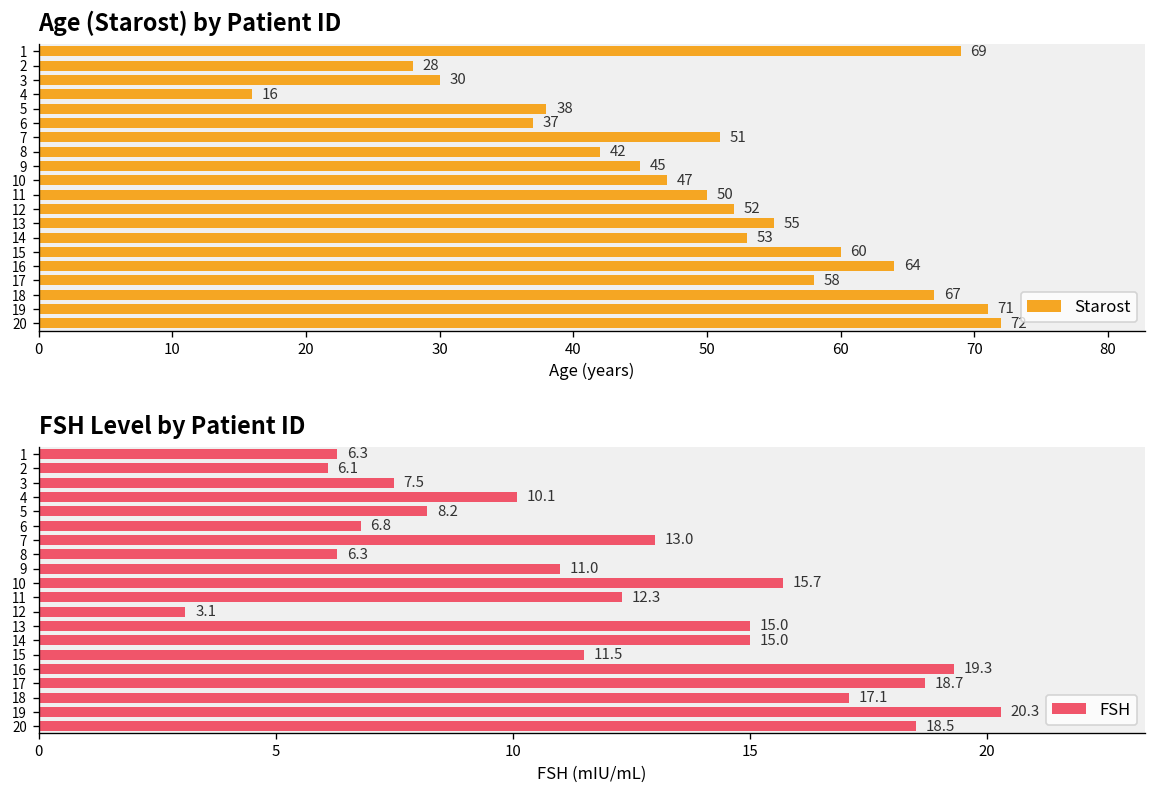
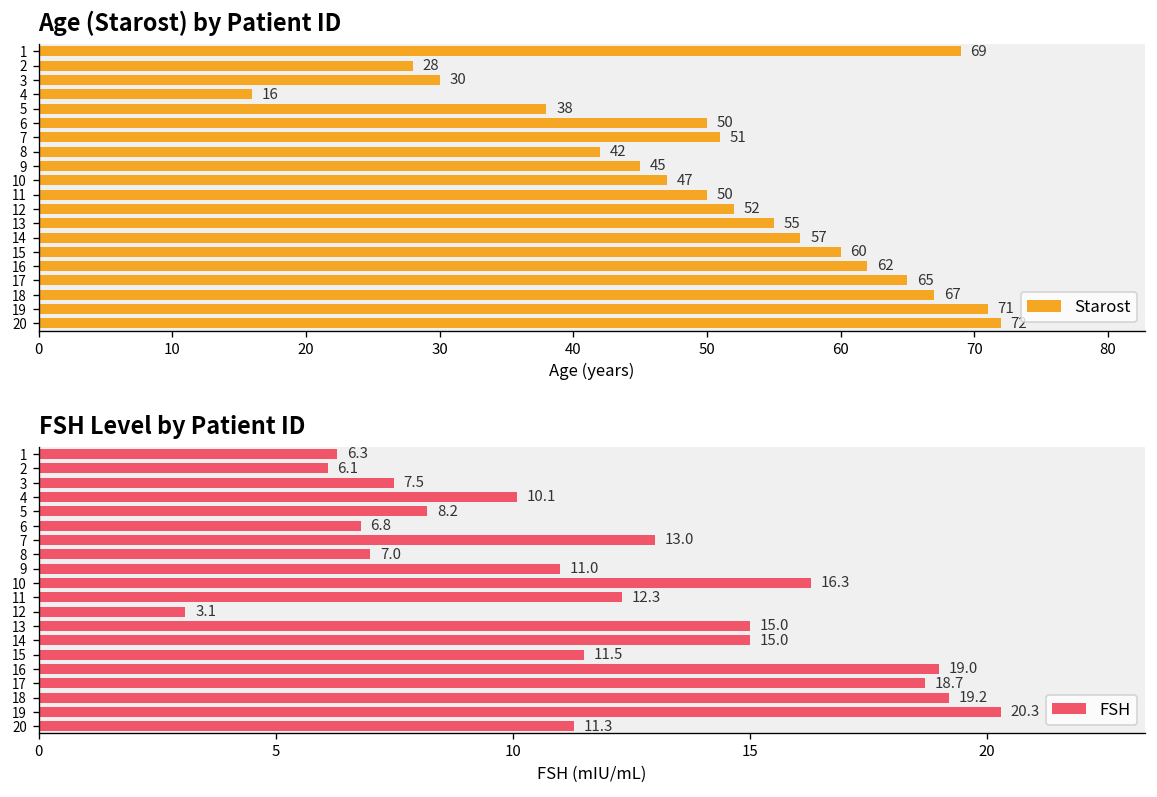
Age (Starost) by Patient ID, 6: 37 -> 50
Age (Starost) by Patient ID, 14: 53 -> 57
Age (Starost) by Patient ID, 16: 64 -> 62
Age (Starost) by Patient ID, 17: 58 -> 65
FSH Level by Patient ID, 8: 6.3 -> 7.0
FSH Level by Patient ID, 10: 15.7 -> 16.3
FSH Level by Patient ID, 16: 19.3 -> 19.0
FSH Level by Patient ID, 18: 17.1 -> 19.2
FSH Level by Patient ID, 20: 18.5 -> 11.3
